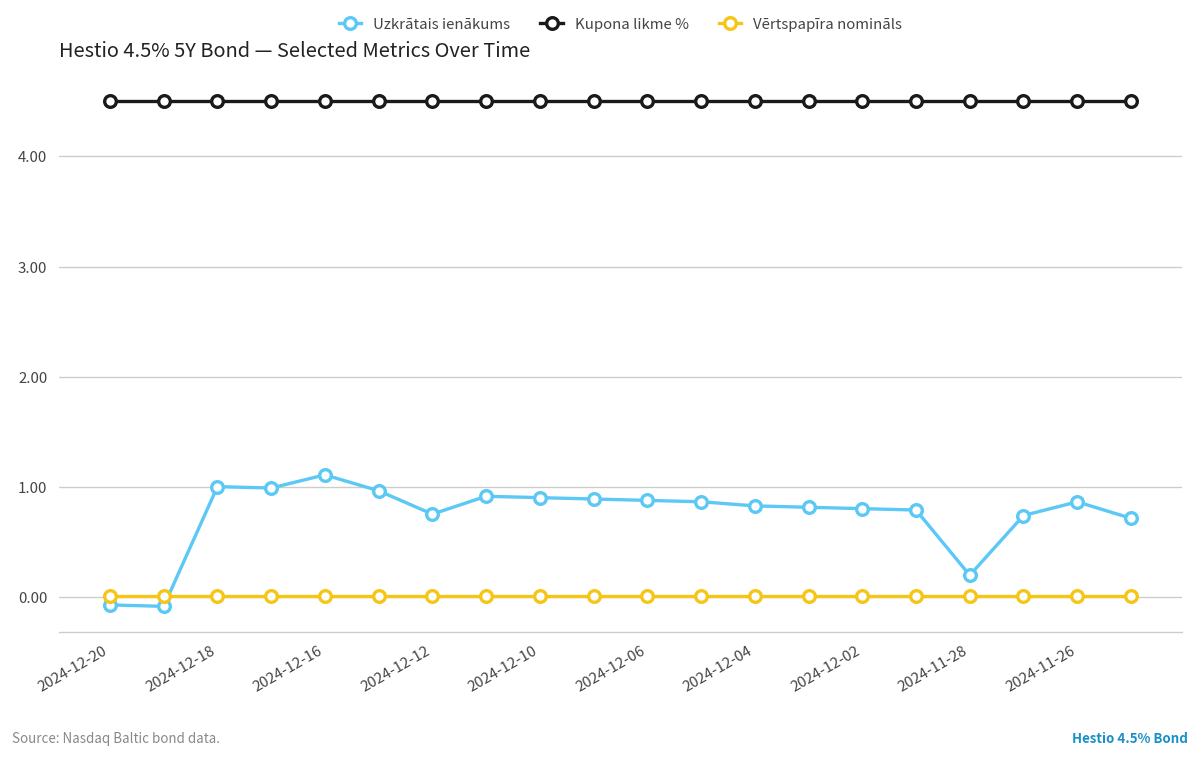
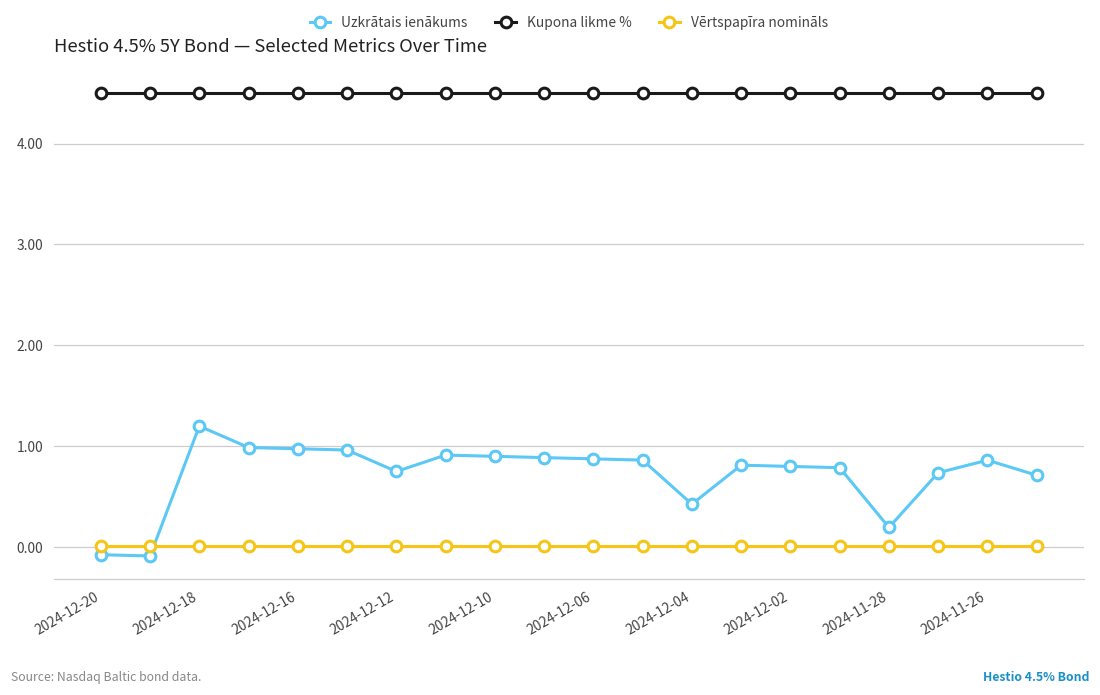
Uzkrātais ienākums, 2024-12-18: 1.0 -> 1.2
Uzkrātais ienākums, 2024-12-16: 1.1 -> 1.0
Uzkrātais ienākums, 2024-12-04: 0.8 -> 0.4
